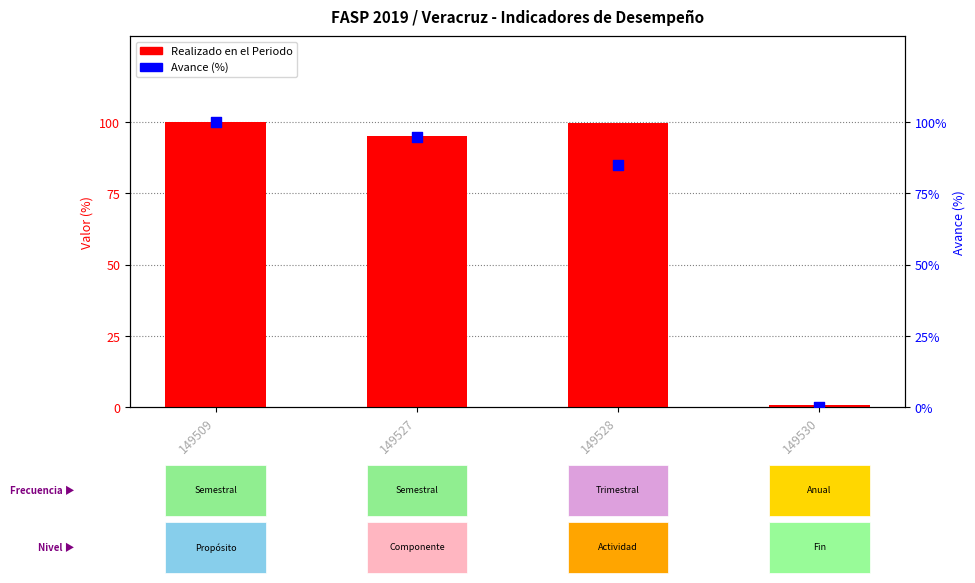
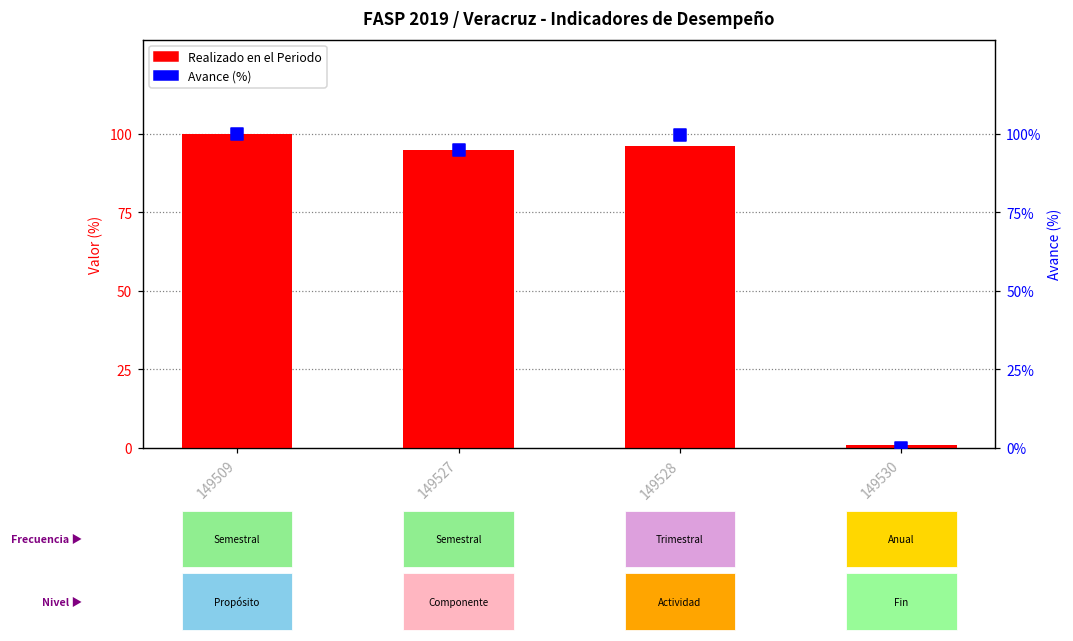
Realizado en el Periodo, 149528: 100 -> 96
Avance (%), 149528: 85% -> 100%
